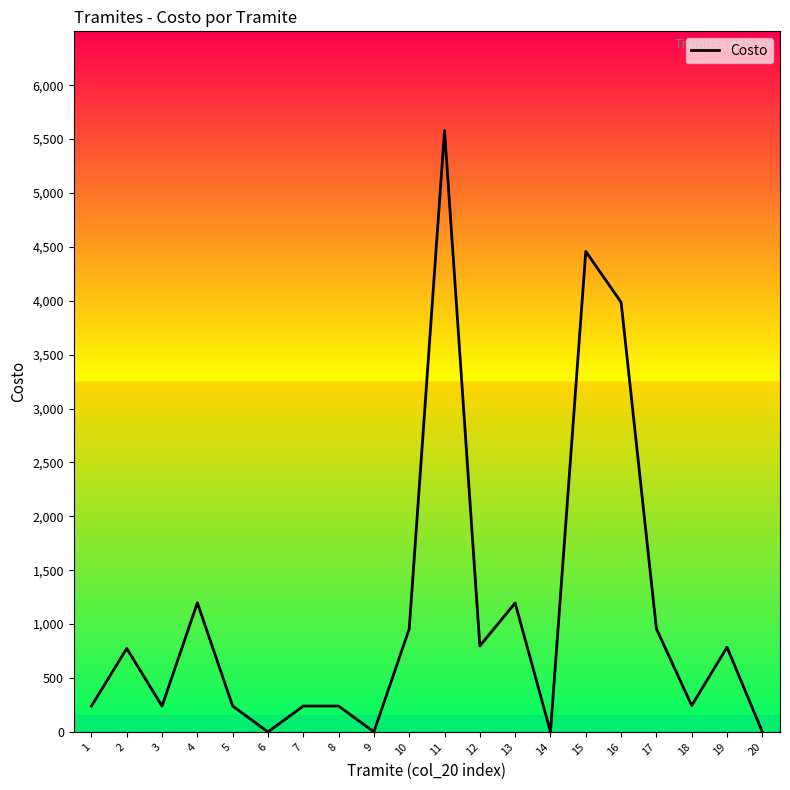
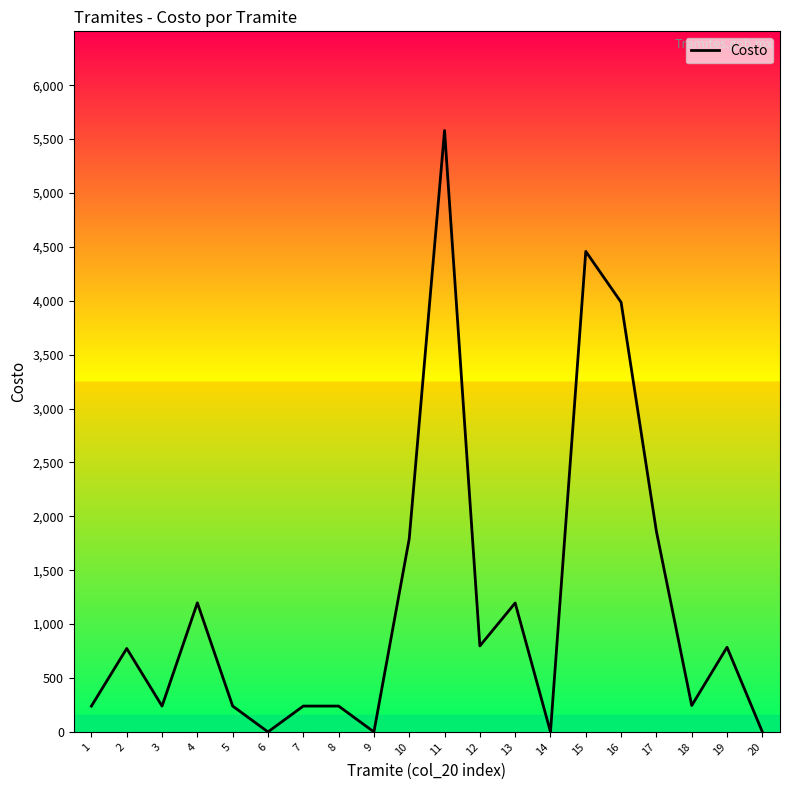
10: 960 -> 1,790
17: 960 -> 1,860
